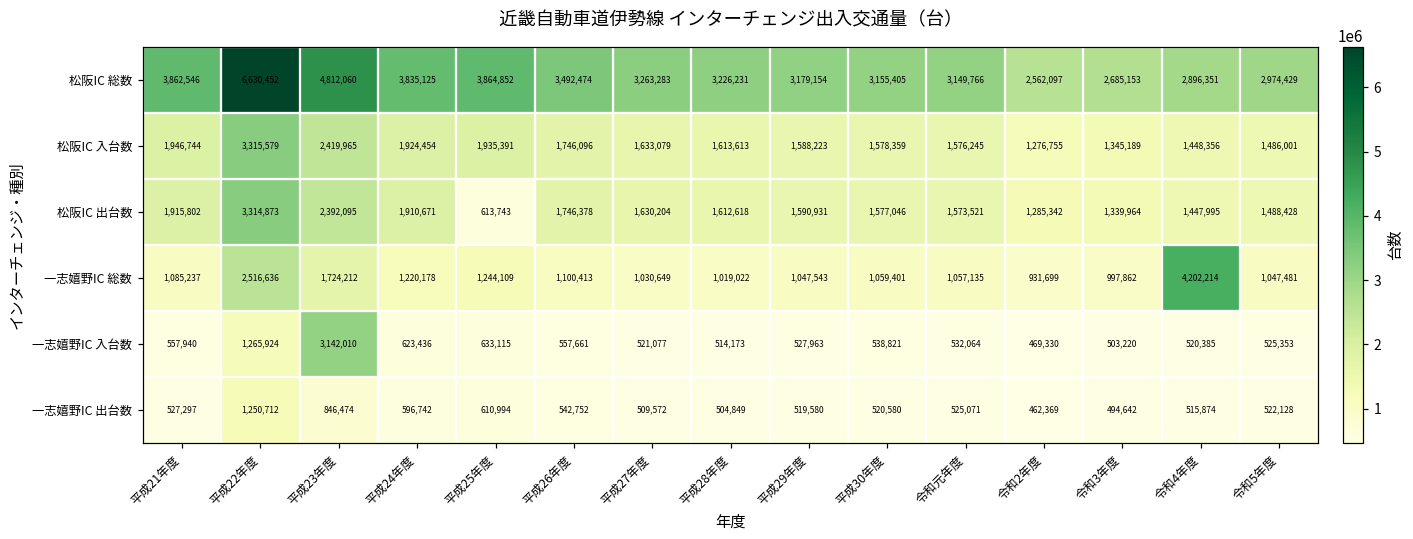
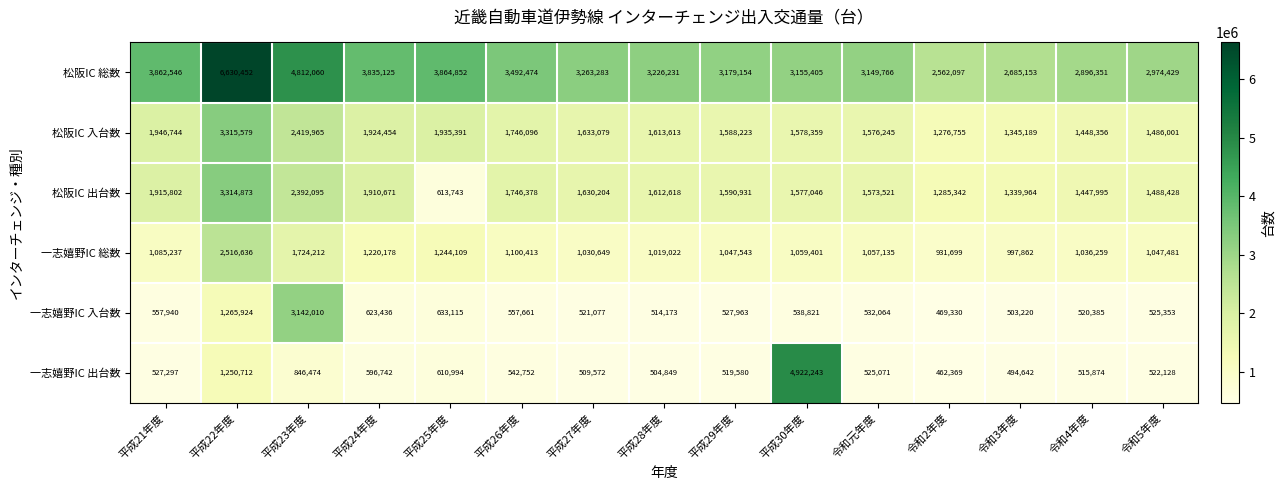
一志嬉野IC 総数, 令和4年度: 4,202,214 -> 1,036,259
一志嬉野IC 出台数, 平成30年度: 520,580 -> 4,922,243
